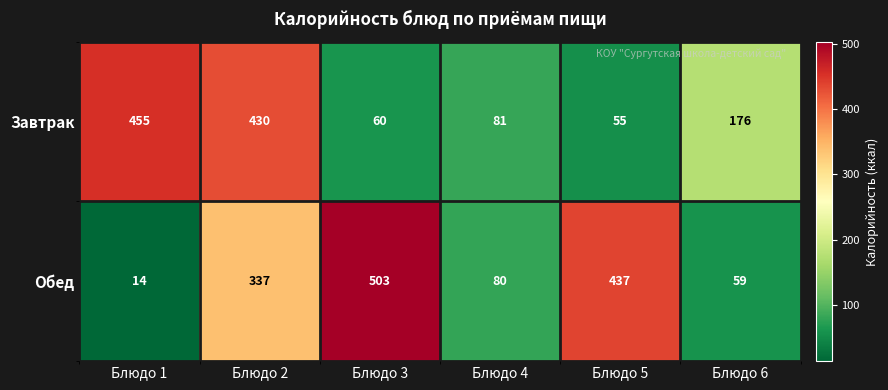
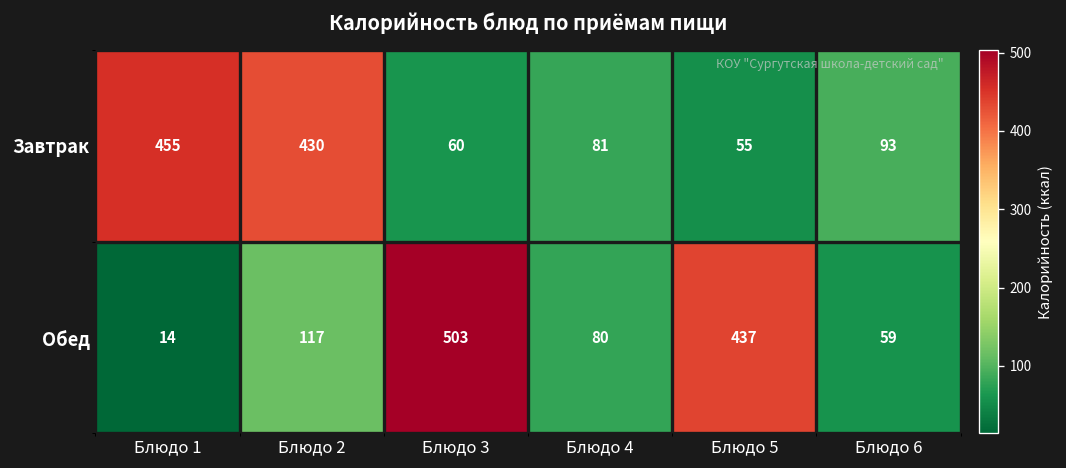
Завтрак, Блюдо 6: 176 -> 93
Обед, Блюдо 2: 337 -> 117
